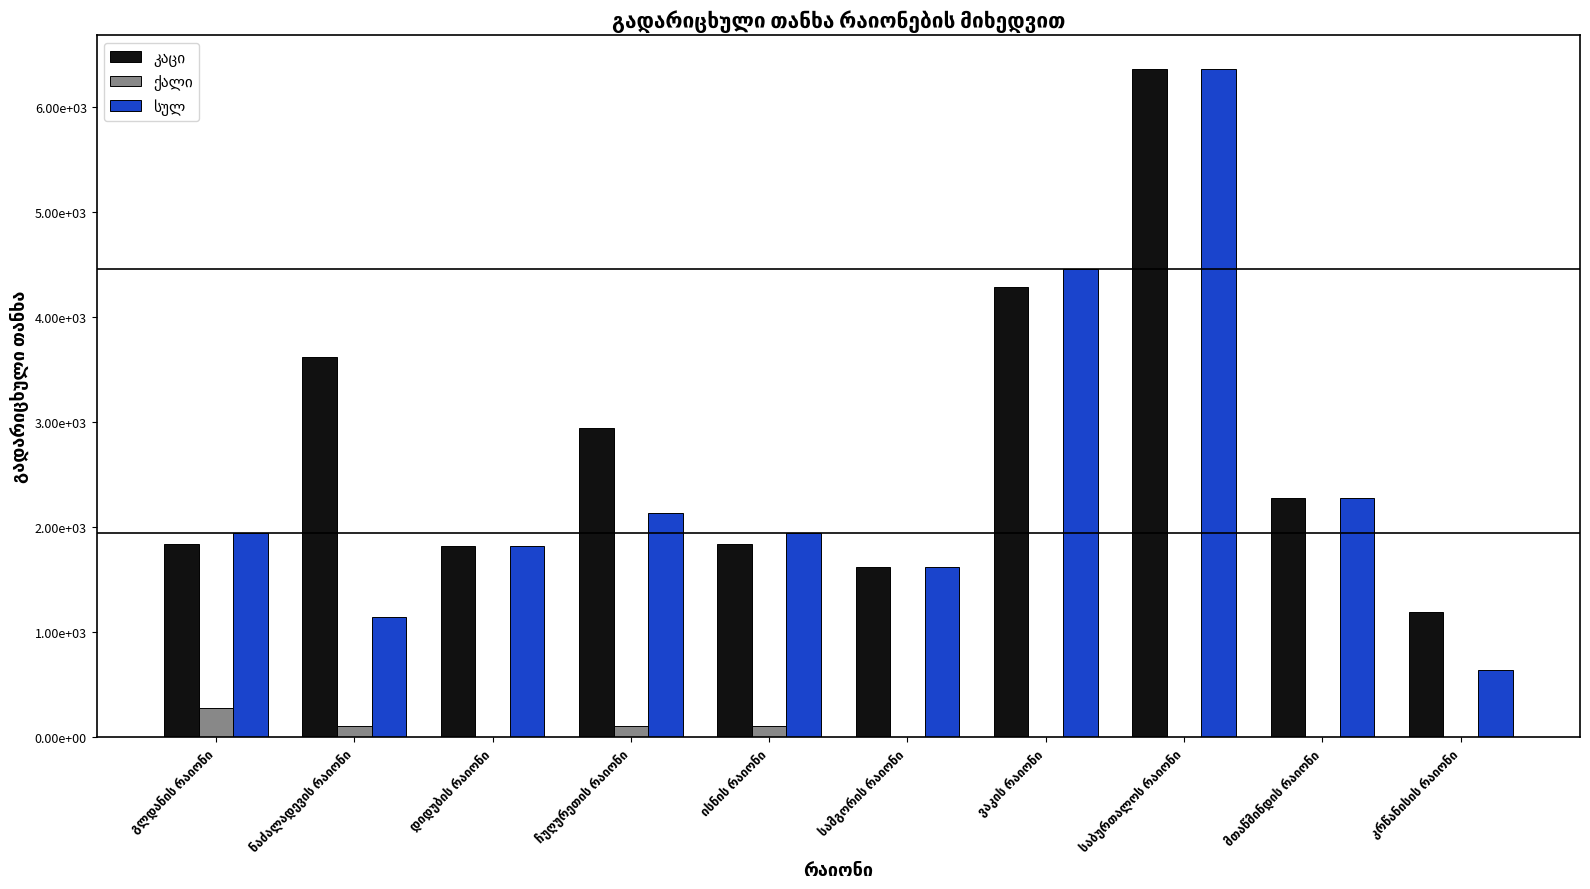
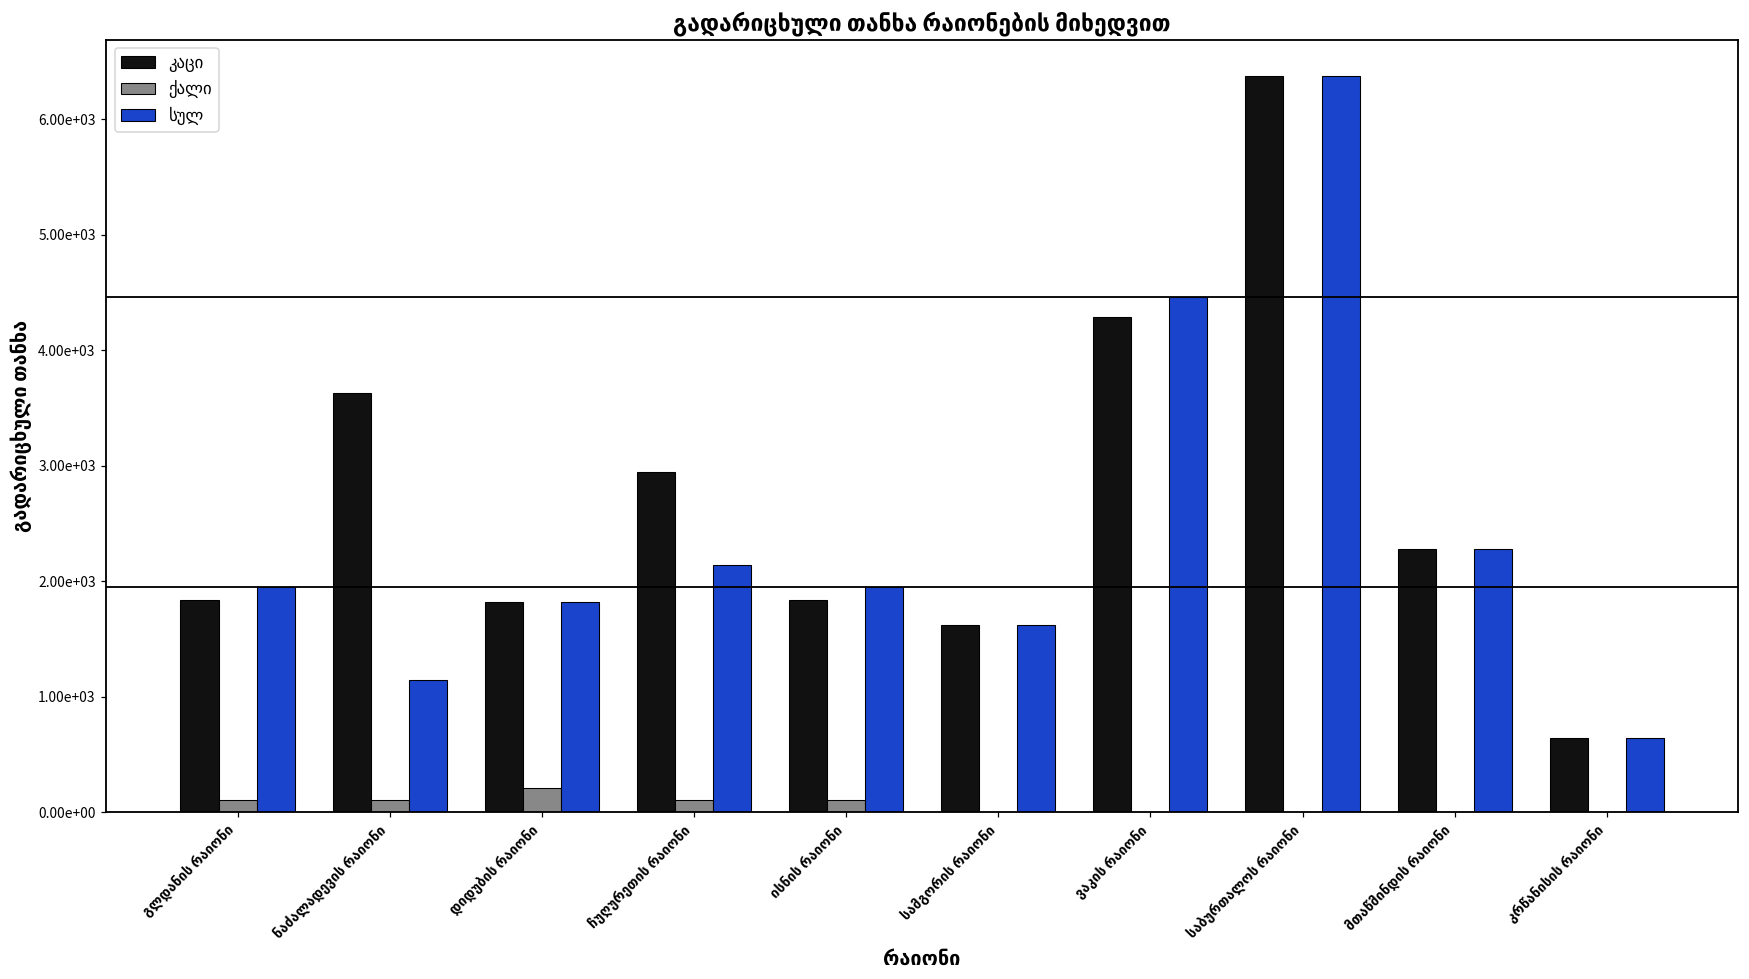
ქალი, გლდანის რაიონი: 280 -> 110
ქალი, დიდუბის რაიონი: 0 -> 210
კაცი, კრწანისის რაიონი: 1200 -> 650
